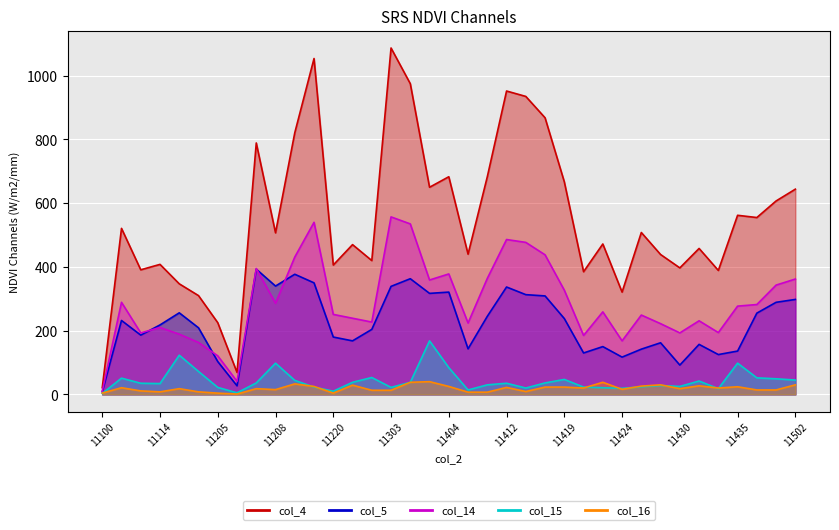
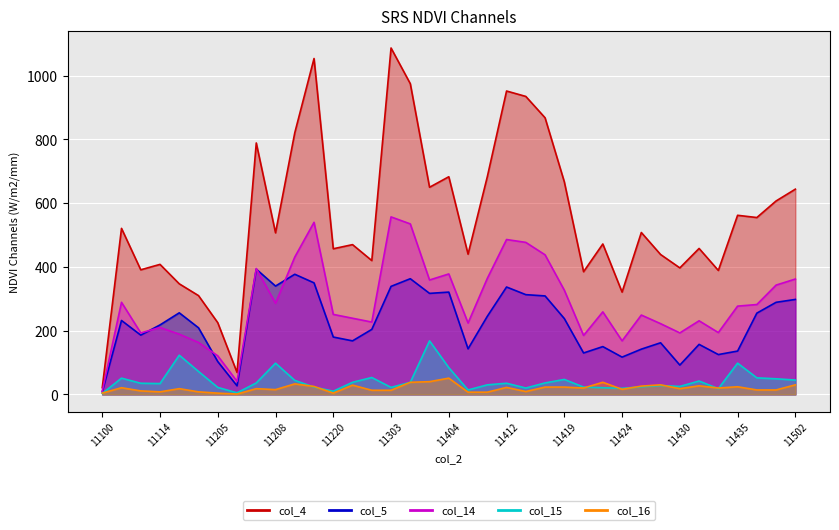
col_4, 11220: 410 -> 460
col_16, 11404: 30 -> 50
